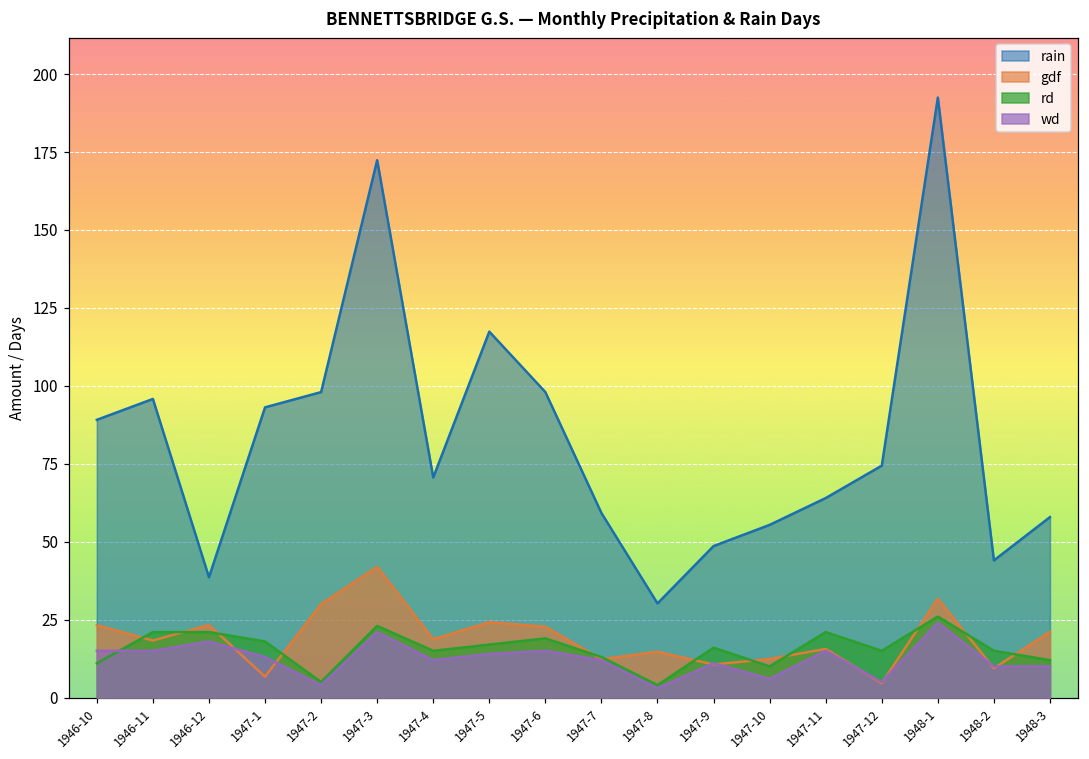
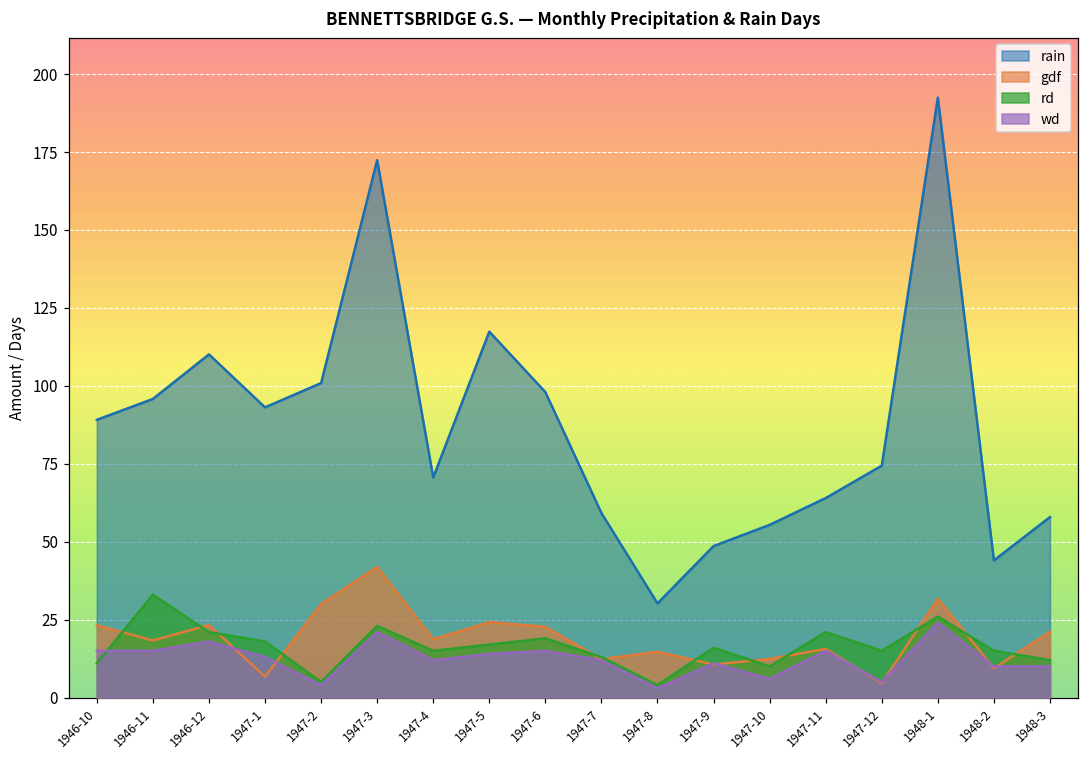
rd, 1946-11: 21 -> 33
rain, 1946-12: 39 -> 110
rain, 1947-2: 98 -> 101
